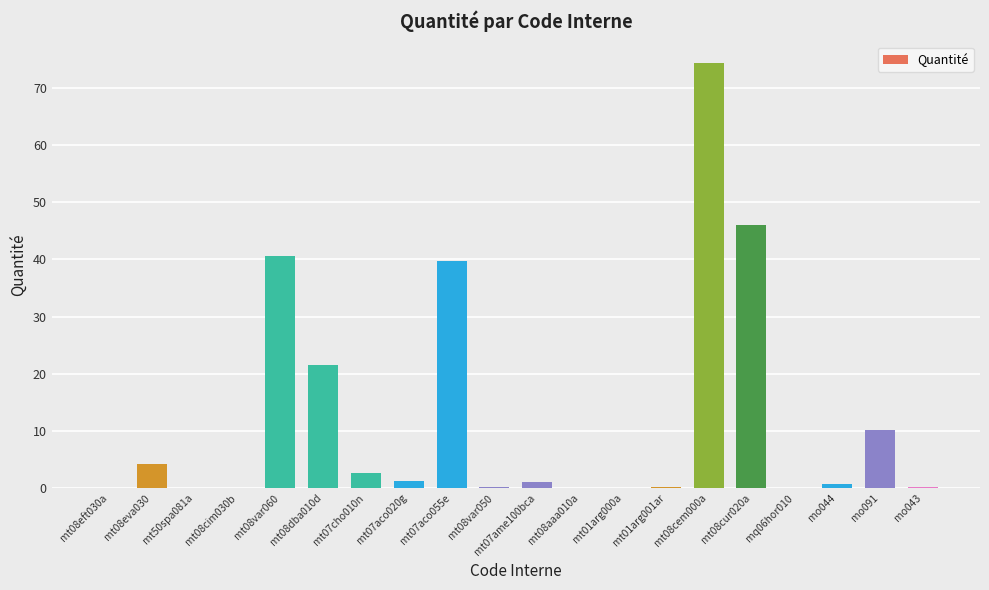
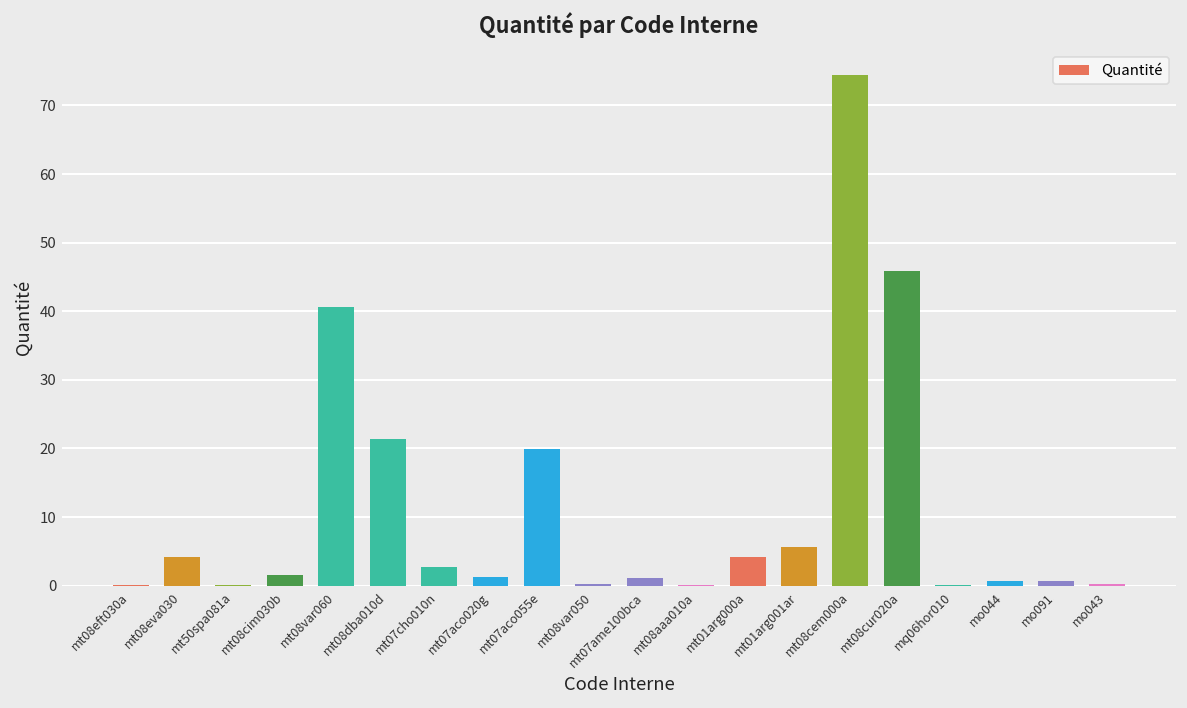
mt08cim030b: 0 -> 1
mt07aco055e: 40 -> 20
mt01arg000a: 0 -> 4
mt01arg001ar: 0 -> 6
mo091: 10 -> 1
